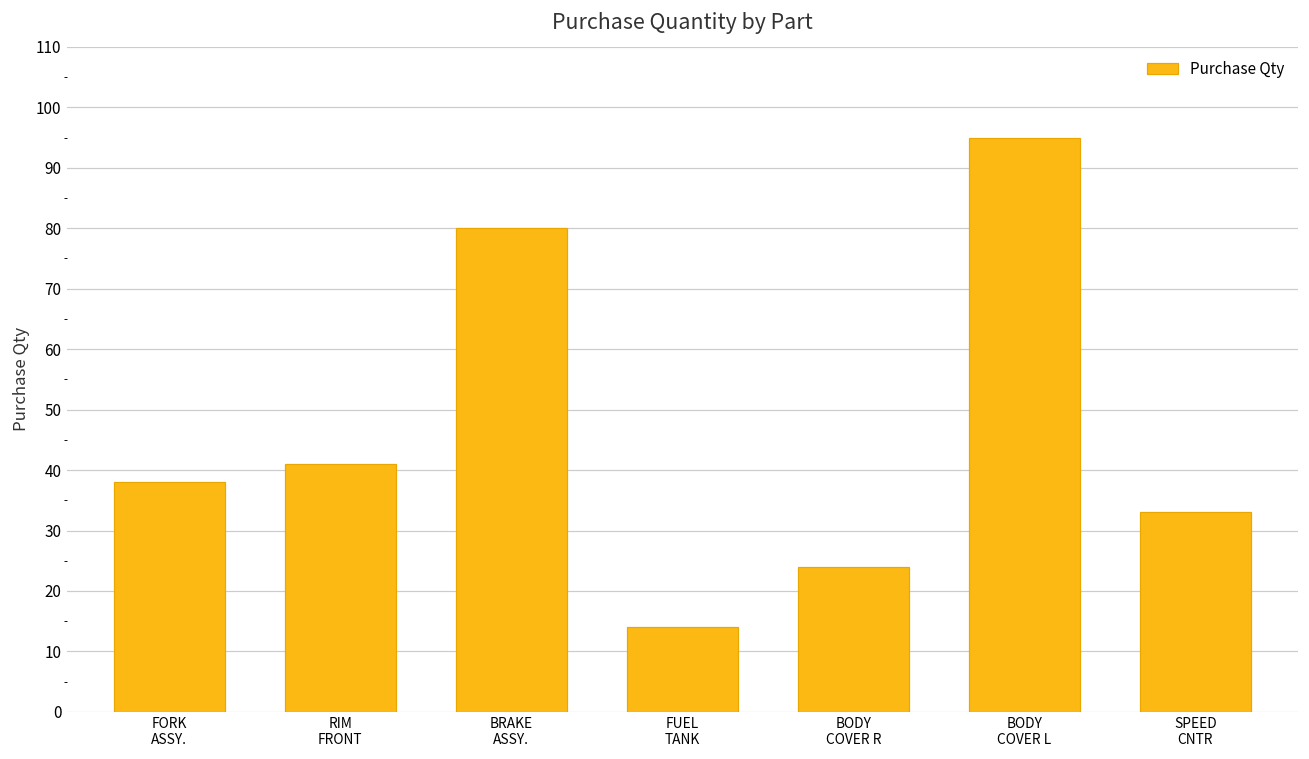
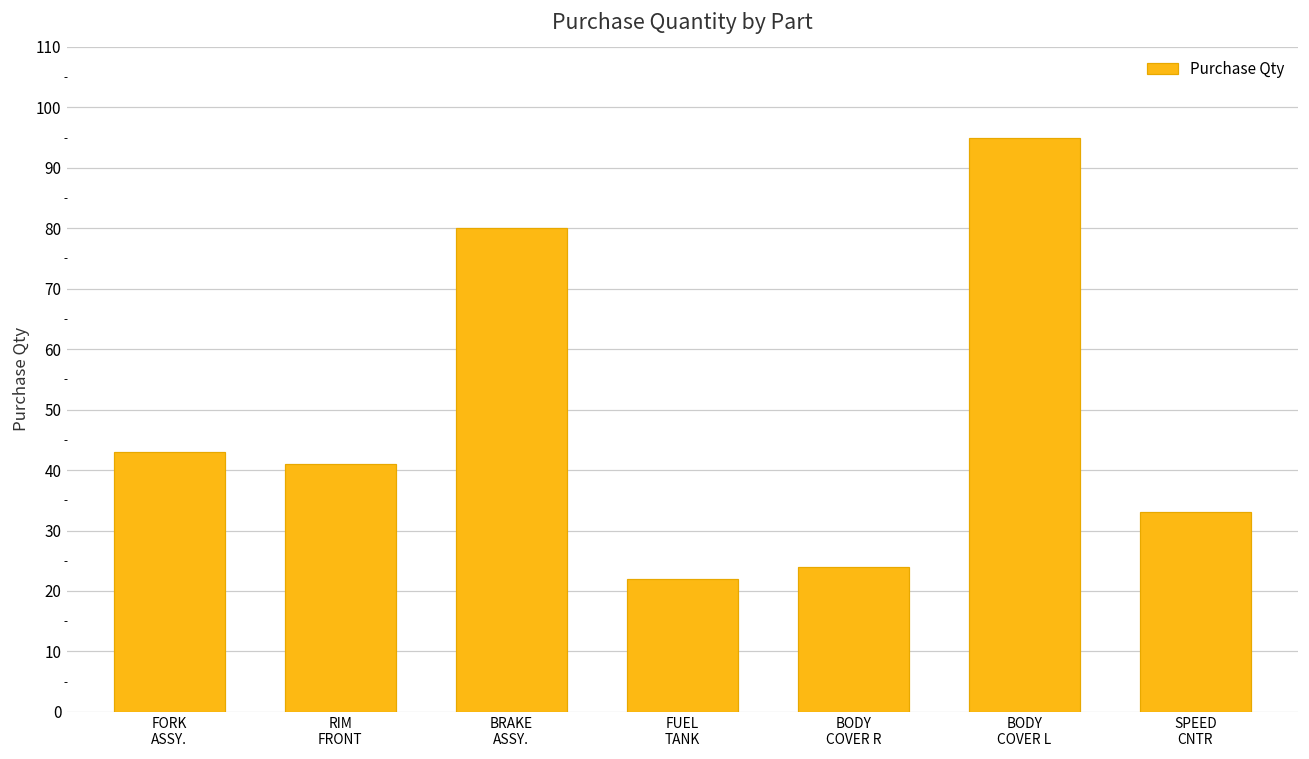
FORK ASSY.: 38 -> 43
FUEL TANK: 14 -> 22
